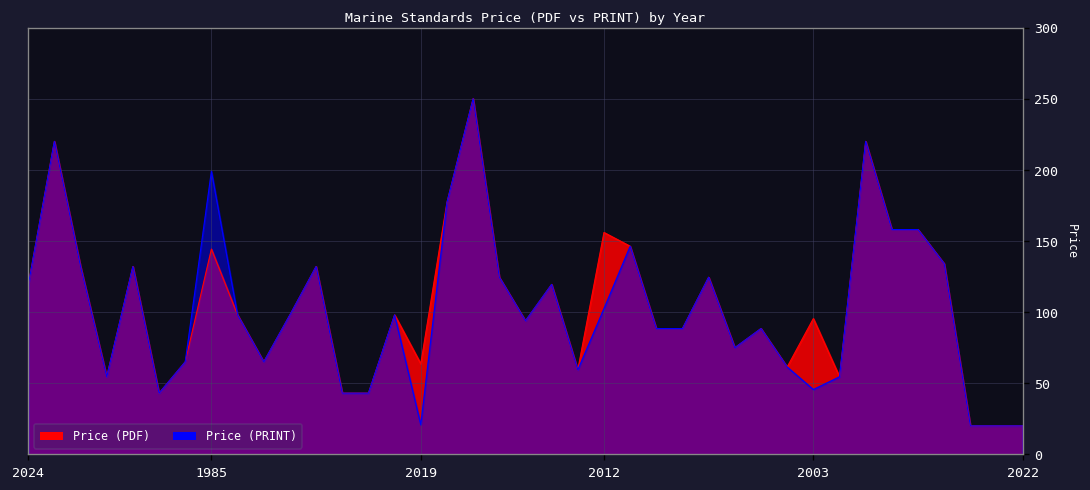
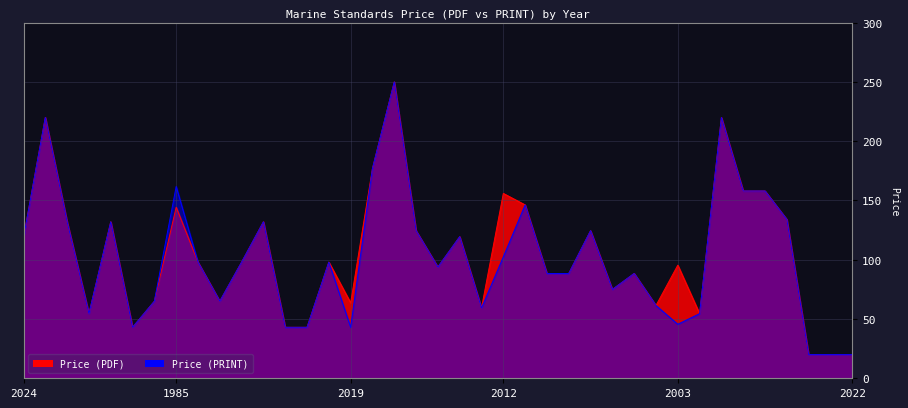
Price (PRINT), 1985: 199 -> 162
Price (PRINT), 2019: 21 -> 43
